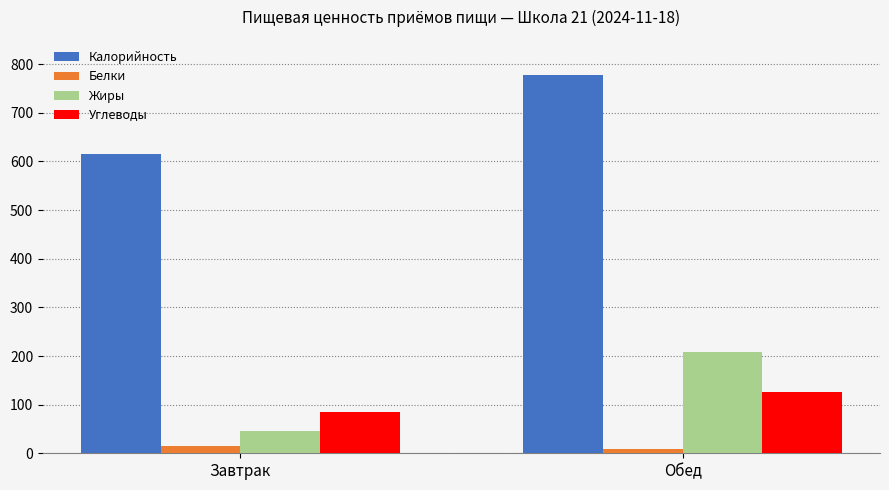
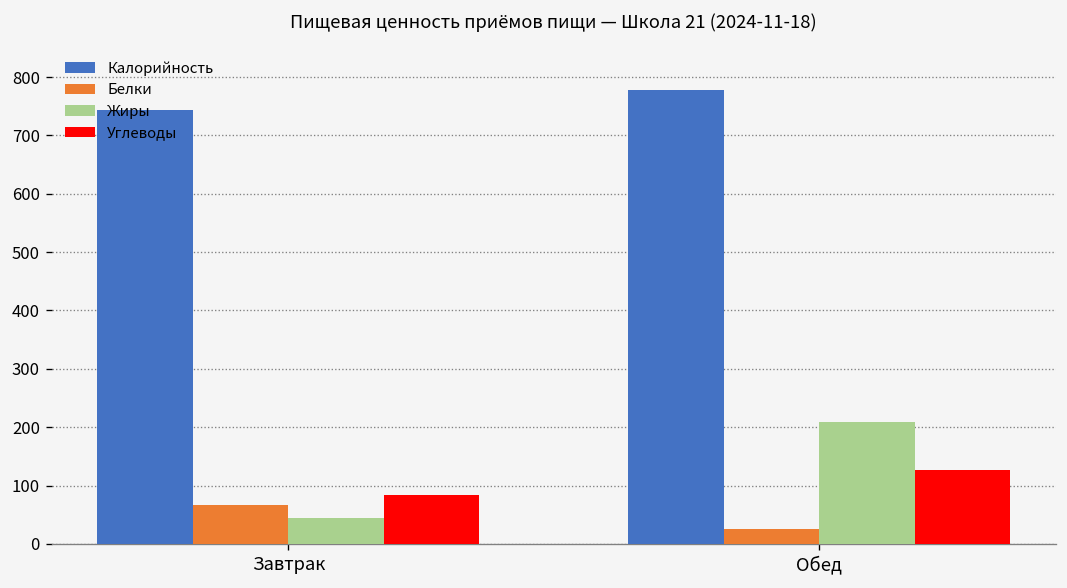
Калорийность, Завтрак: 620 -> 740
Белки, Завтрак: 20 -> 70
Белки, Обед: 10 -> 30
